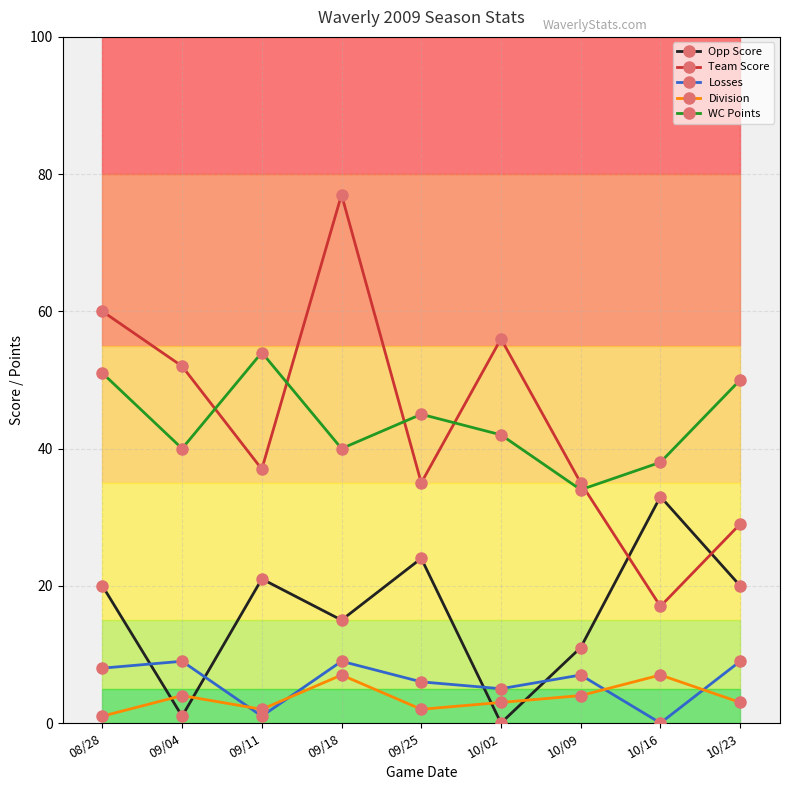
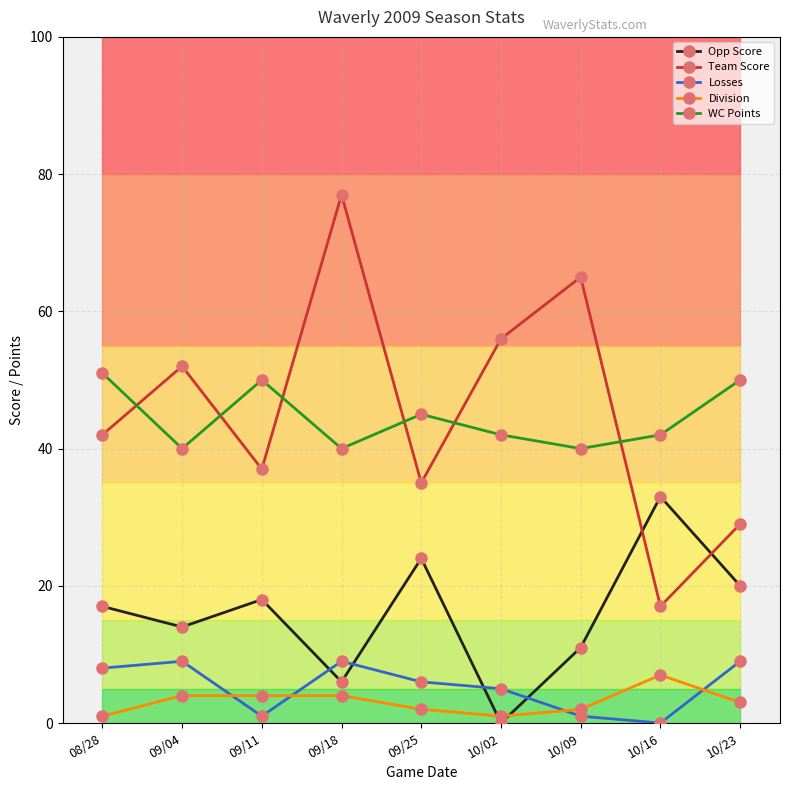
Opp Score, 08/28: 20 -> 17
Team Score, 08/28: 60 -> 42
Opp Score, 09/04: 1 -> 14
Opp Score, 09/11: 21 -> 18
Division, 09/11: 2 -> 4
WC Points, 09/11: 54 -> 50
Opp Score, 09/18: 15 -> 6
Division, 09/18: 7 -> 4
Division, 10/02: 3 -> 1
Team Score, 10/09: 35 -> 65
Losses, 10/09: 7 -> 1
Division, 10/09: 4 -> 2
WC Points, 10/09: 34 -> 40
WC Points, 10/16: 38 -> 42
